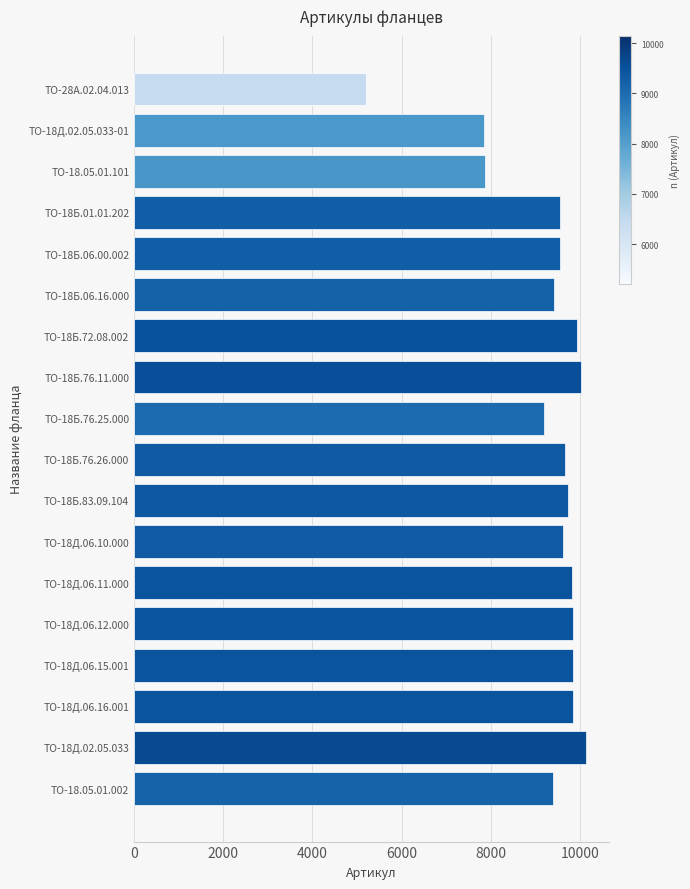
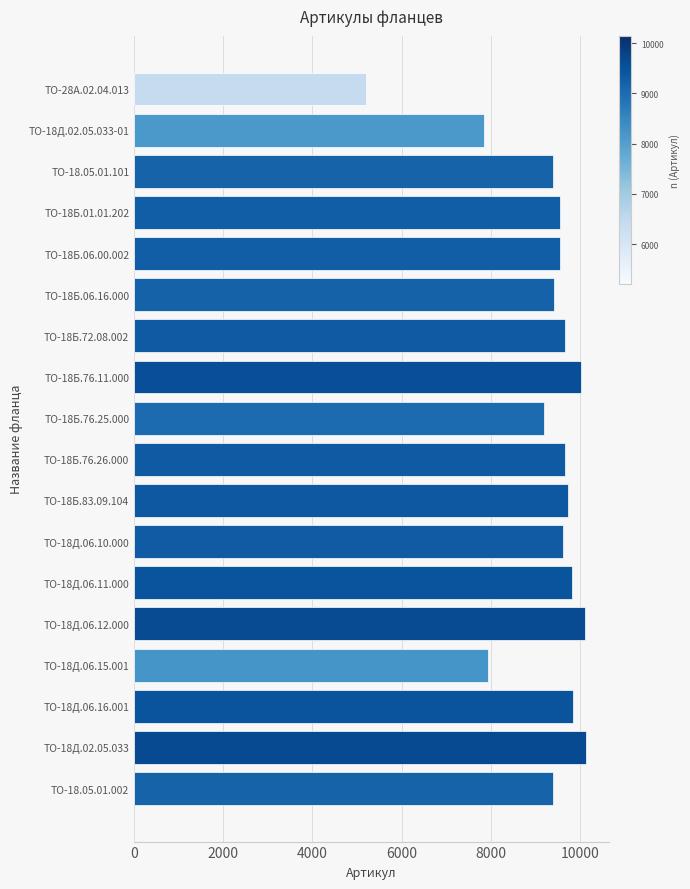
ТО-18.05.01.101: 7900 -> 9400
ТО-18Б.72.08.002: 9900 -> 9700
ТО-18Д.06.12.000: 9800 -> 10100
ТО-18Д.06.15.001: 9800 -> 7900
